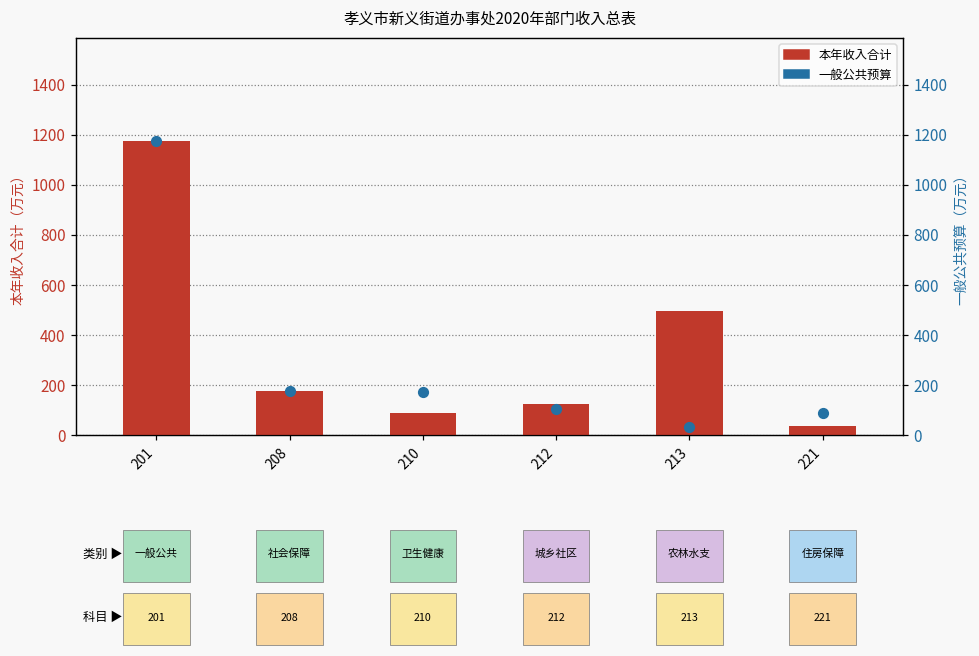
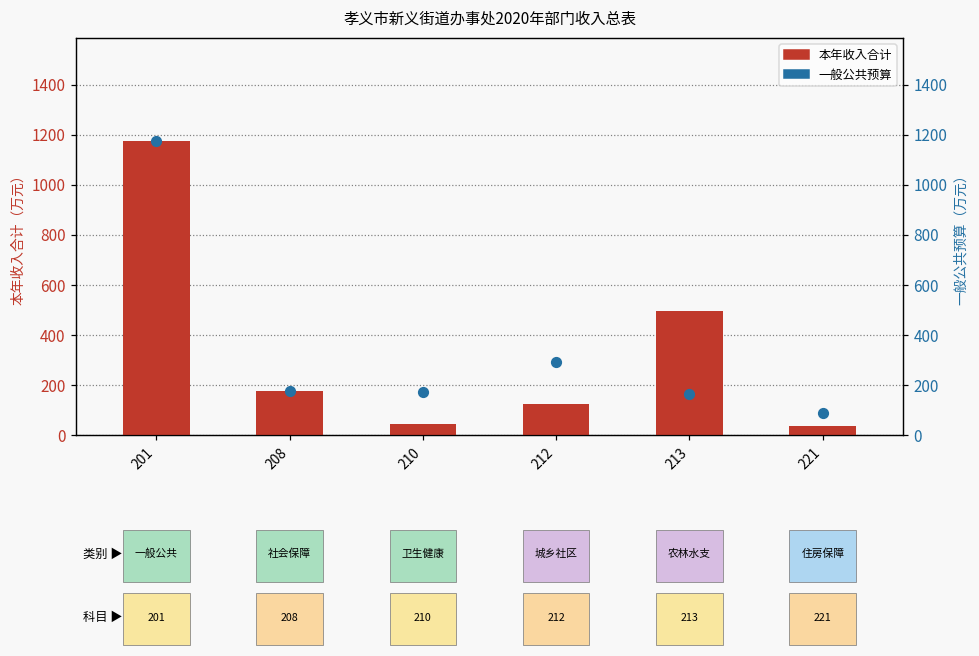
本年收入合计, 210: 80 -> 40
一般公共预算, 212: 100 -> 290
一般公共预算, 213: 30 -> 160
